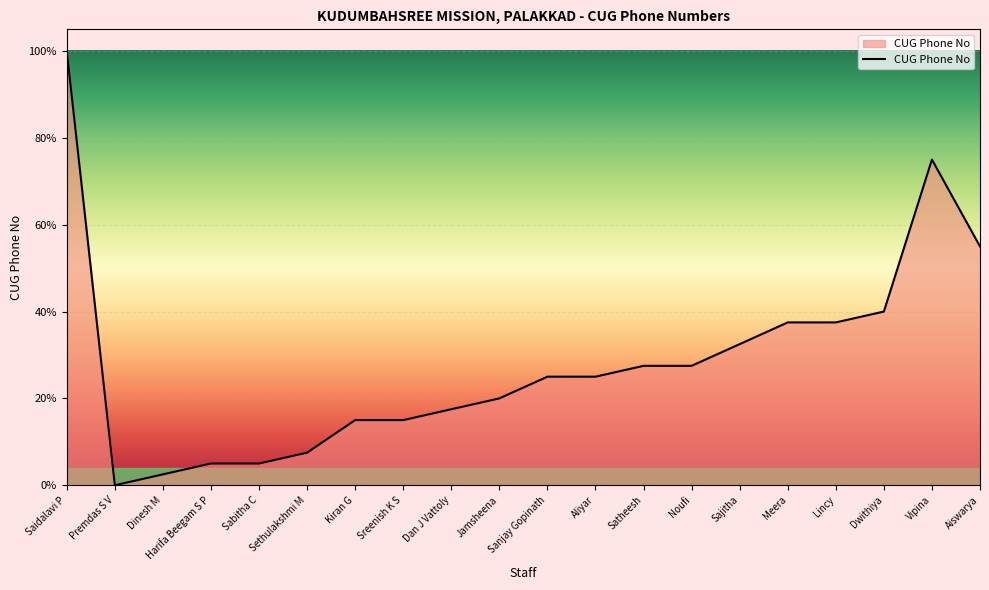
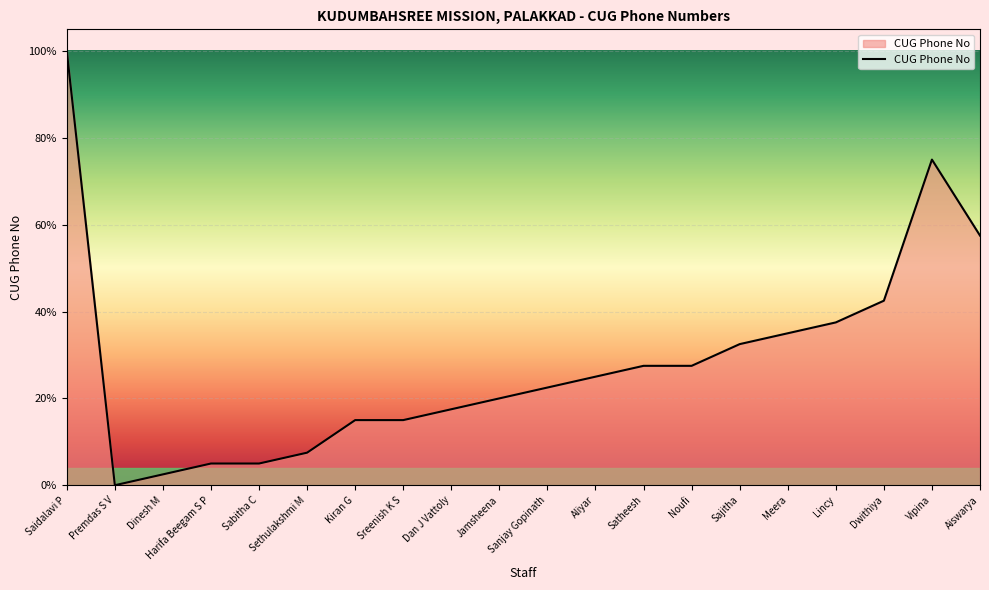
Sanjay Gopinath: 25% -> 23%
Meera: 38% -> 35%
Dwithiya: 40% -> 43%
Aiswarya: 55% -> 58%
